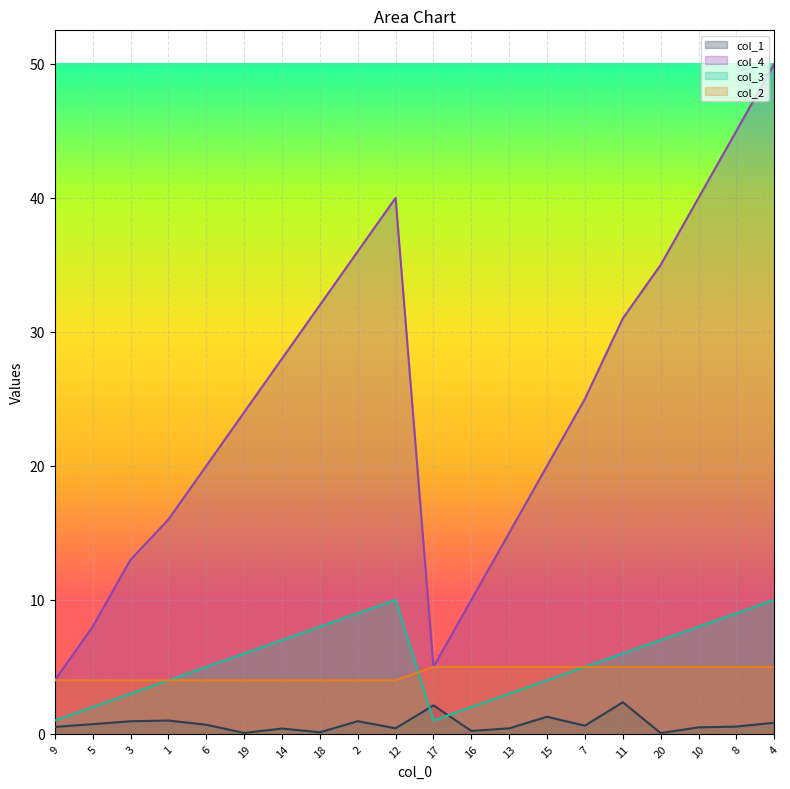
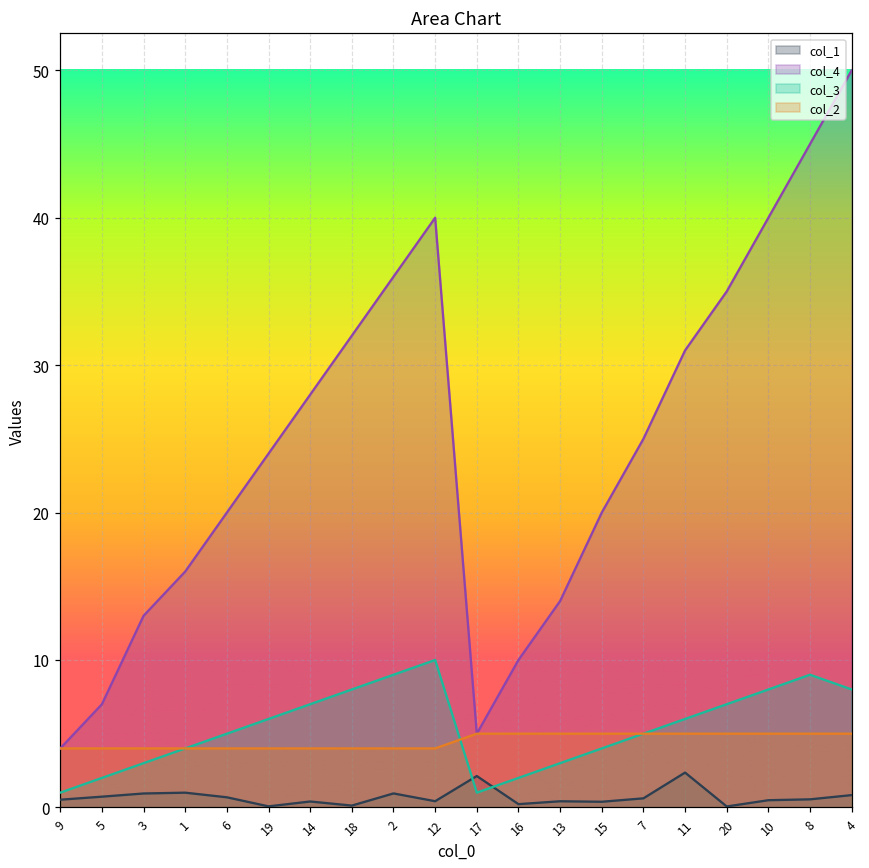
col_4, 5: 8 -> 7
col_4, 13: 15 -> 14
col_1, 15: 1.3 -> 0.4
col_3, 4: 10 -> 8
